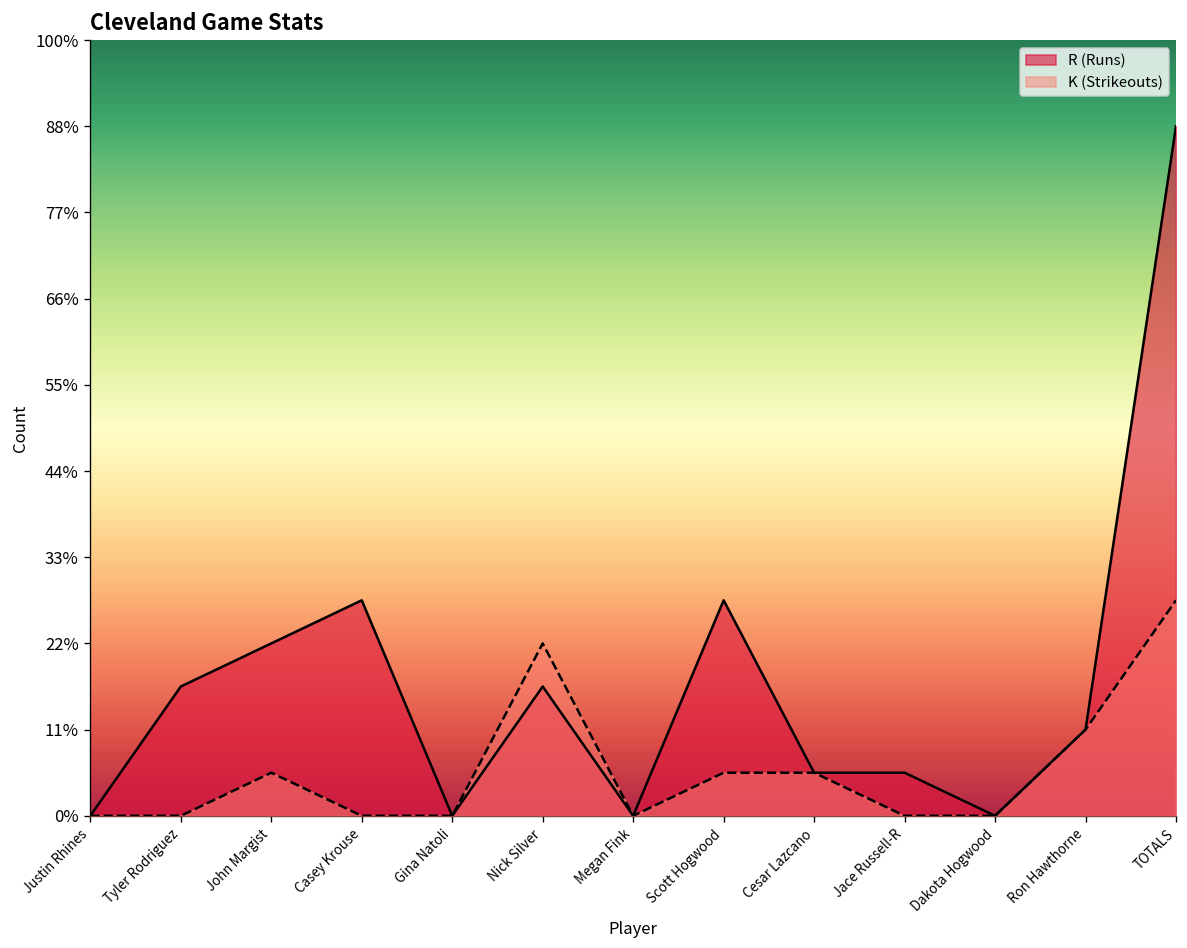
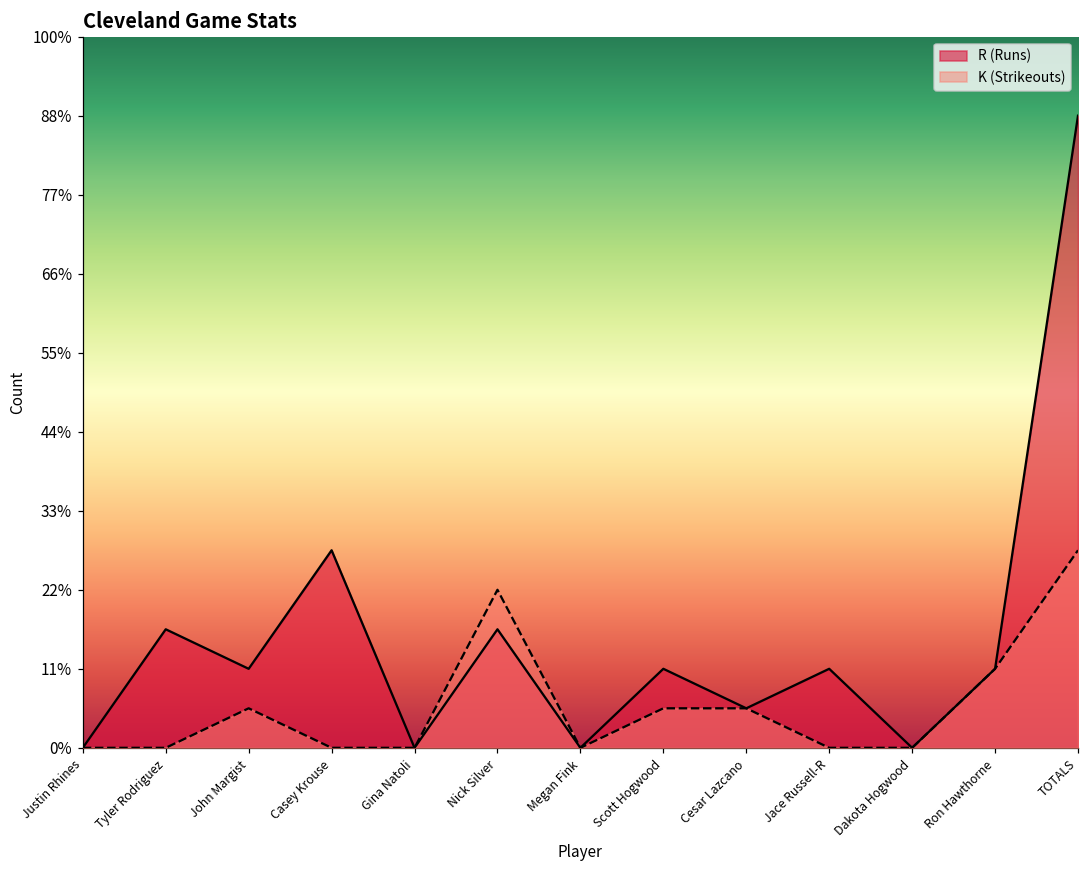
R (Runs), John Margist: 22% -> 11%
R (Runs), Scott Hogwood: 28% -> 11%
R (Runs), Jace Russell-R: 6% -> 11%
